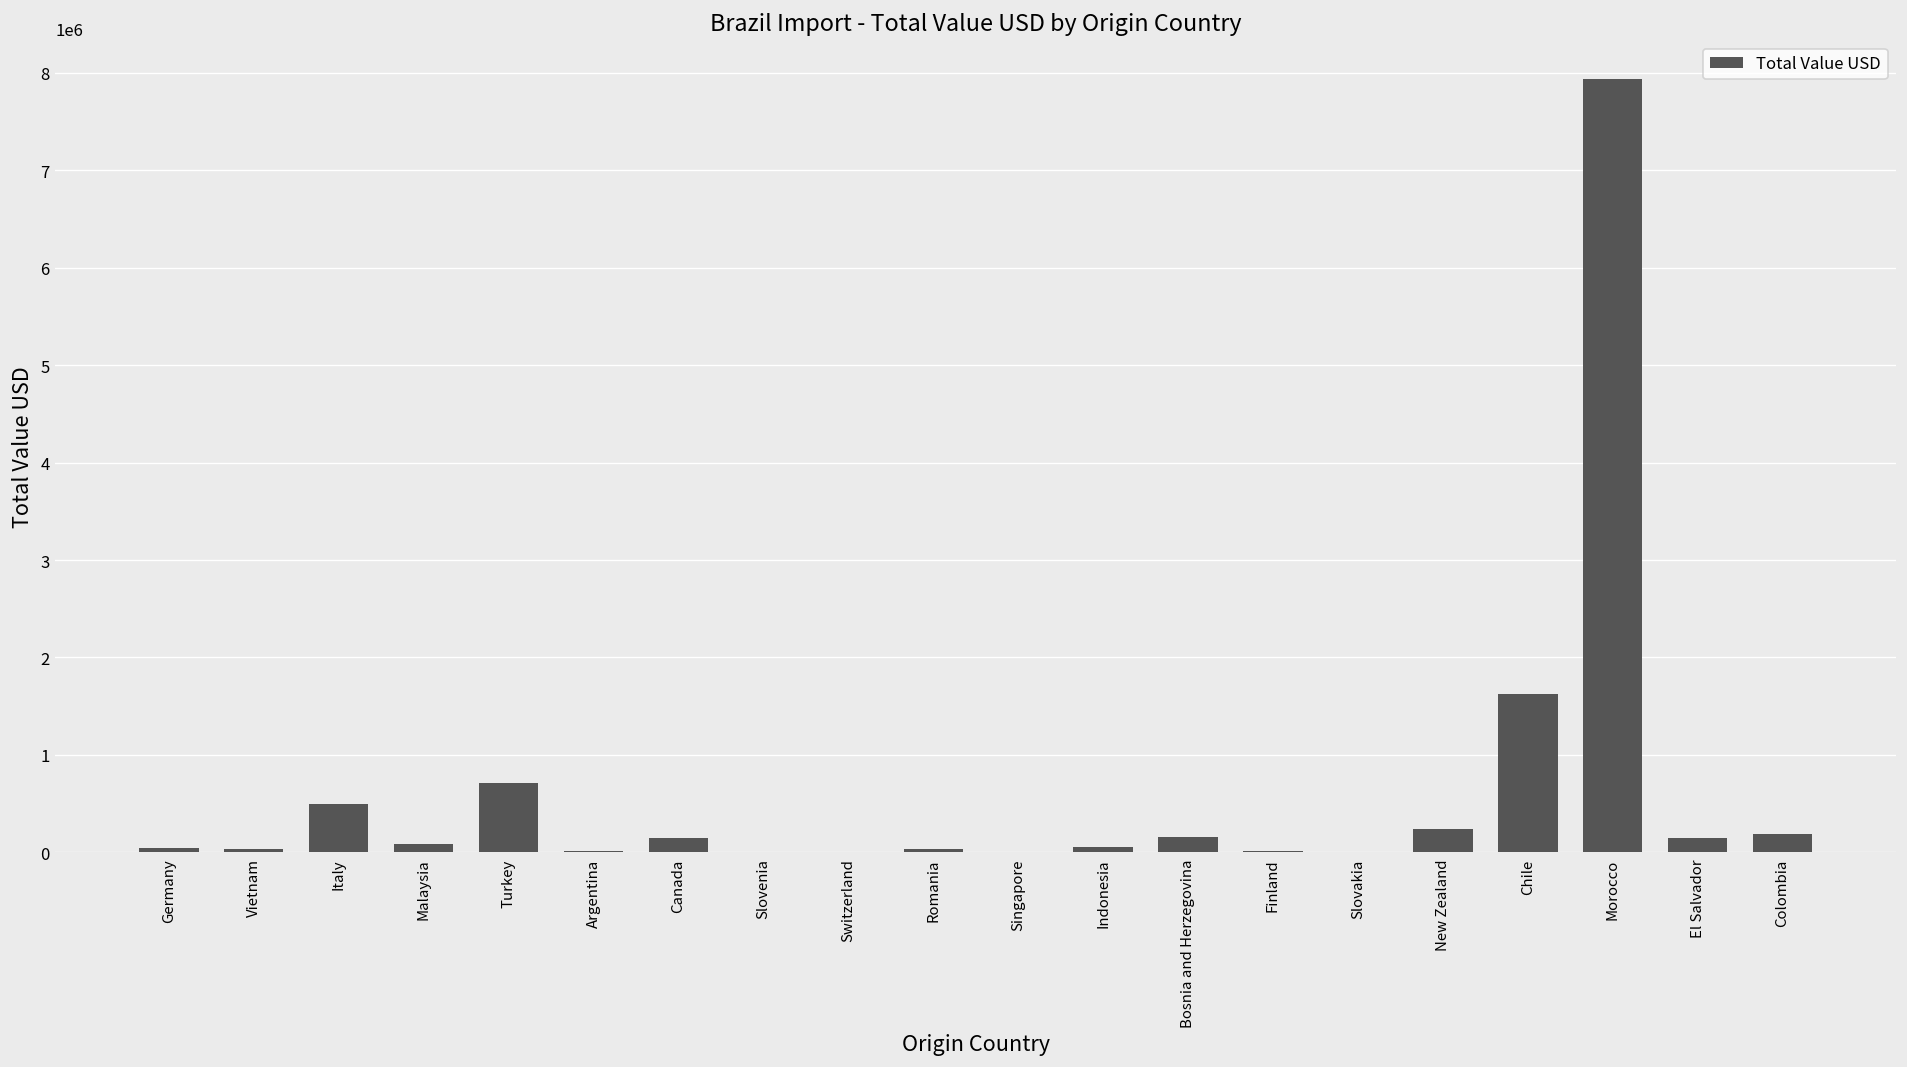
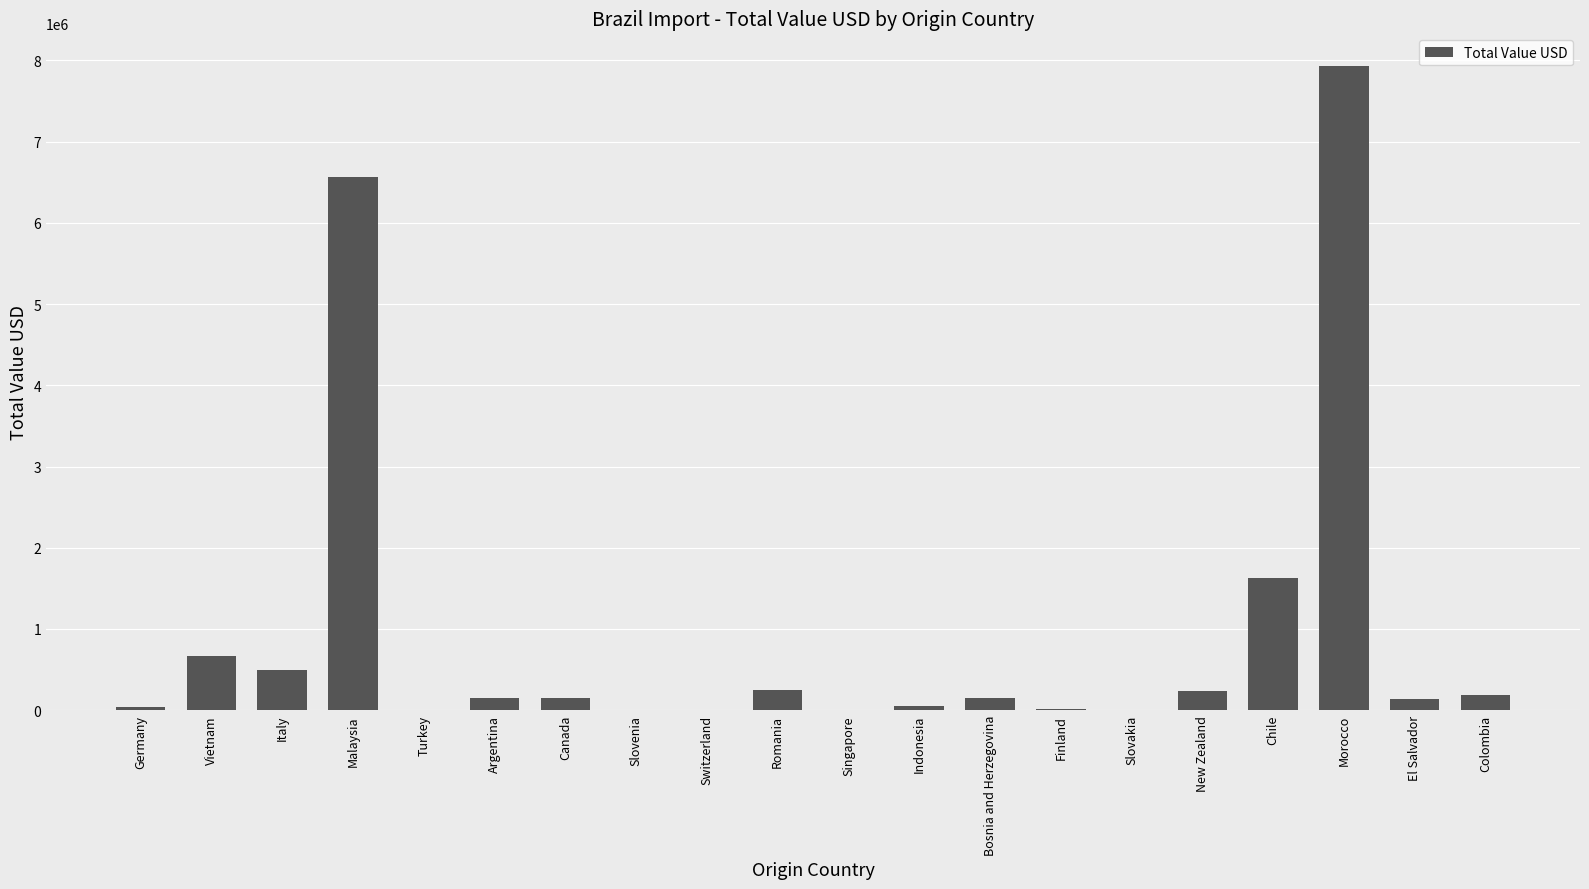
Vietnam: 0 -> 700000
Malaysia: 100000 -> 6600000
Turkey: 700000 -> 0
Argentina: 0 -> 200000
Romania: 0 -> 300000
